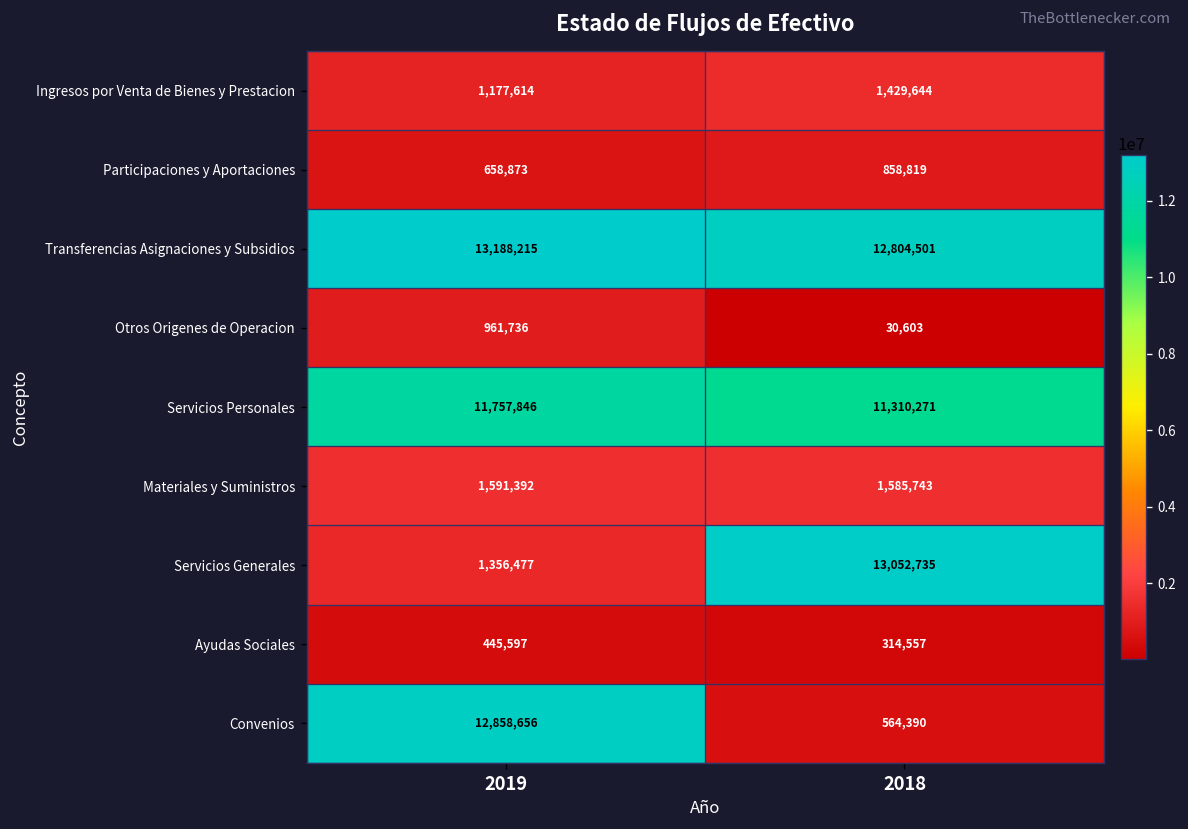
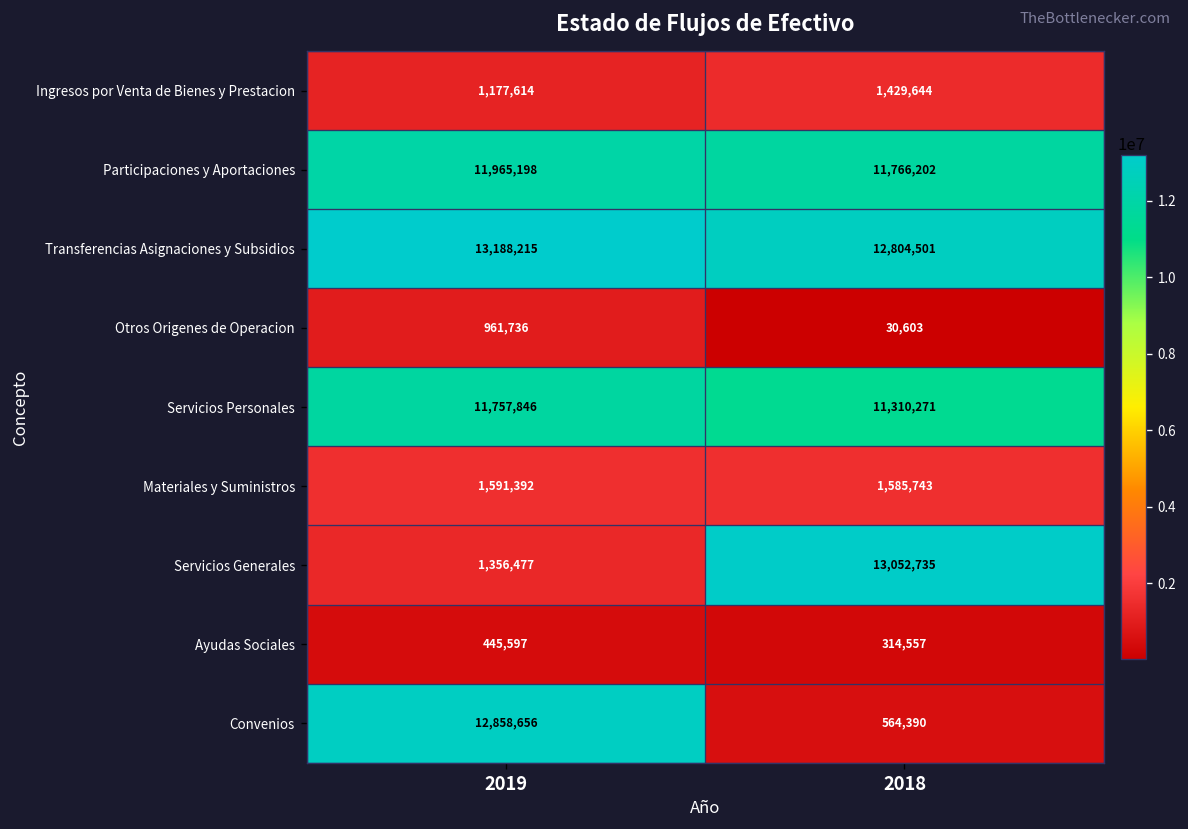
Participaciones y Aportaciones, 2019: 658,873 -> 11,965,198
Participaciones y Aportaciones, 2018: 858,819 -> 11,766,202
